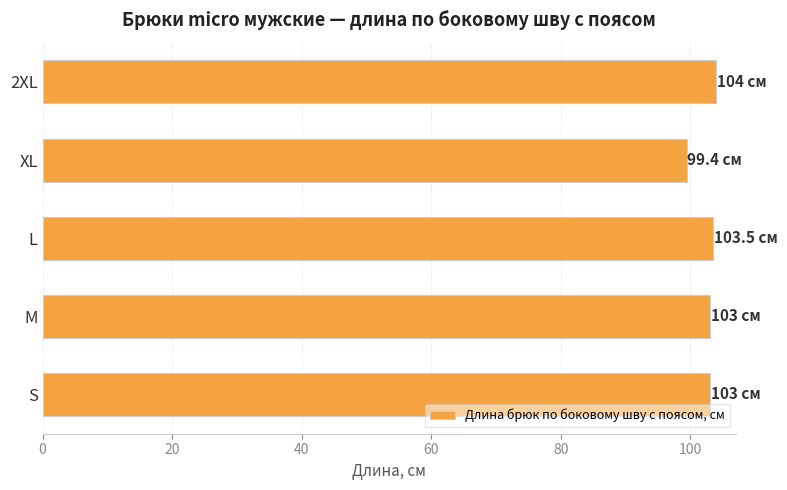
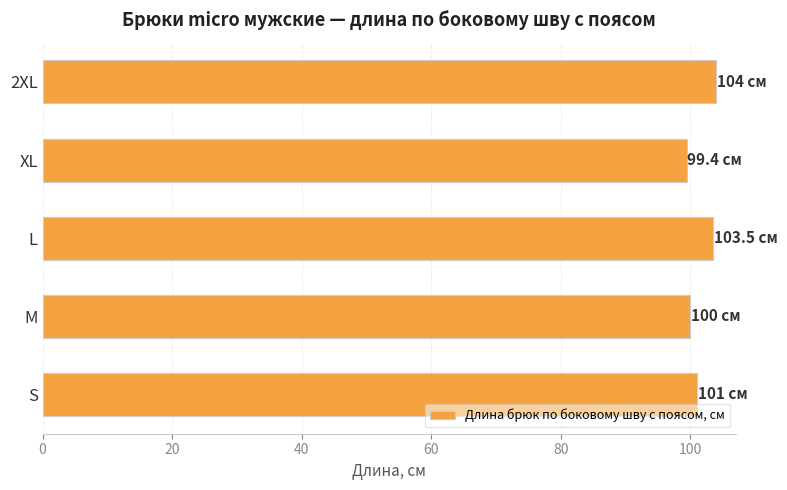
M: 103 -> 100
S: 103 -> 101
